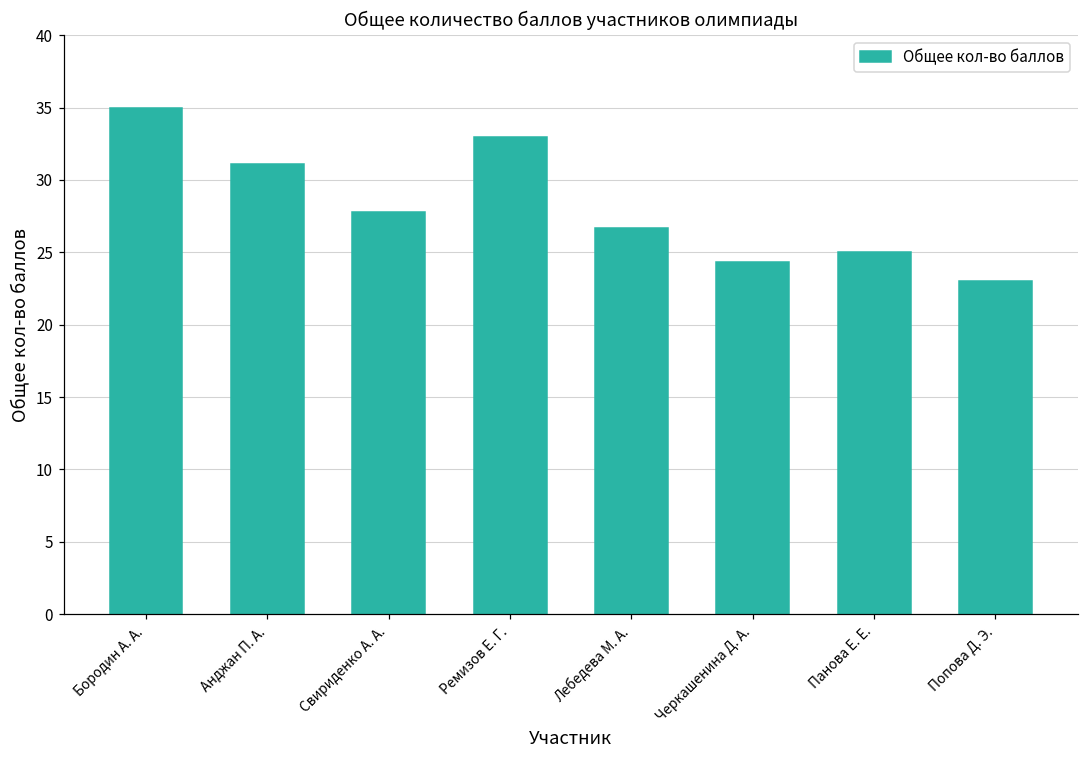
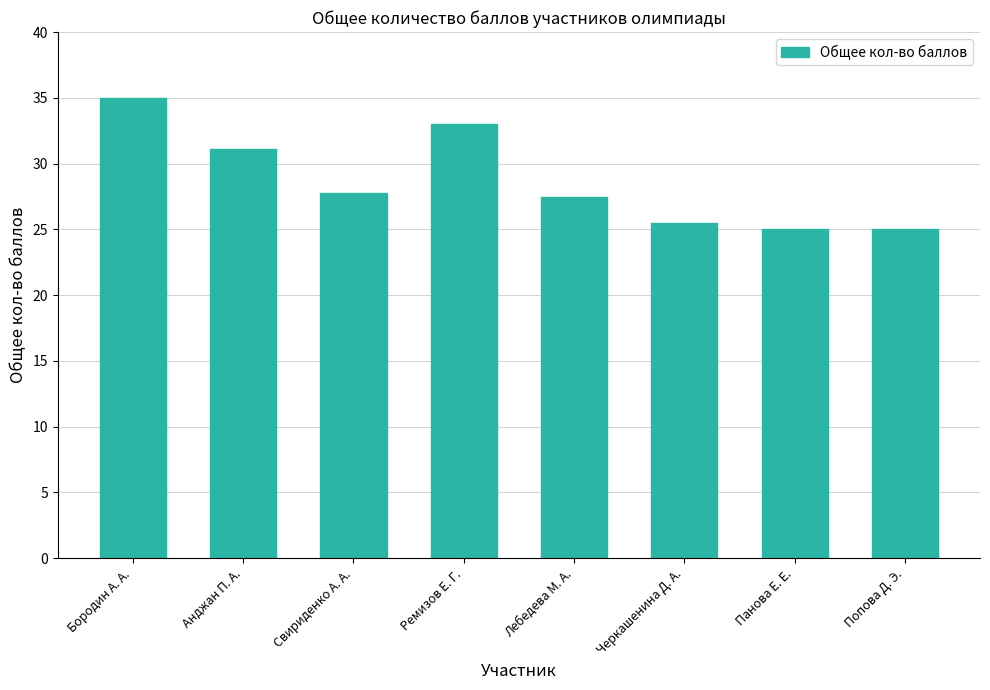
Лебедева М. А.: 26.7 -> 27.5
Черкашенина Д. А.: 24.3 -> 25.5
Попова Д. Э.: 23 -> 25
